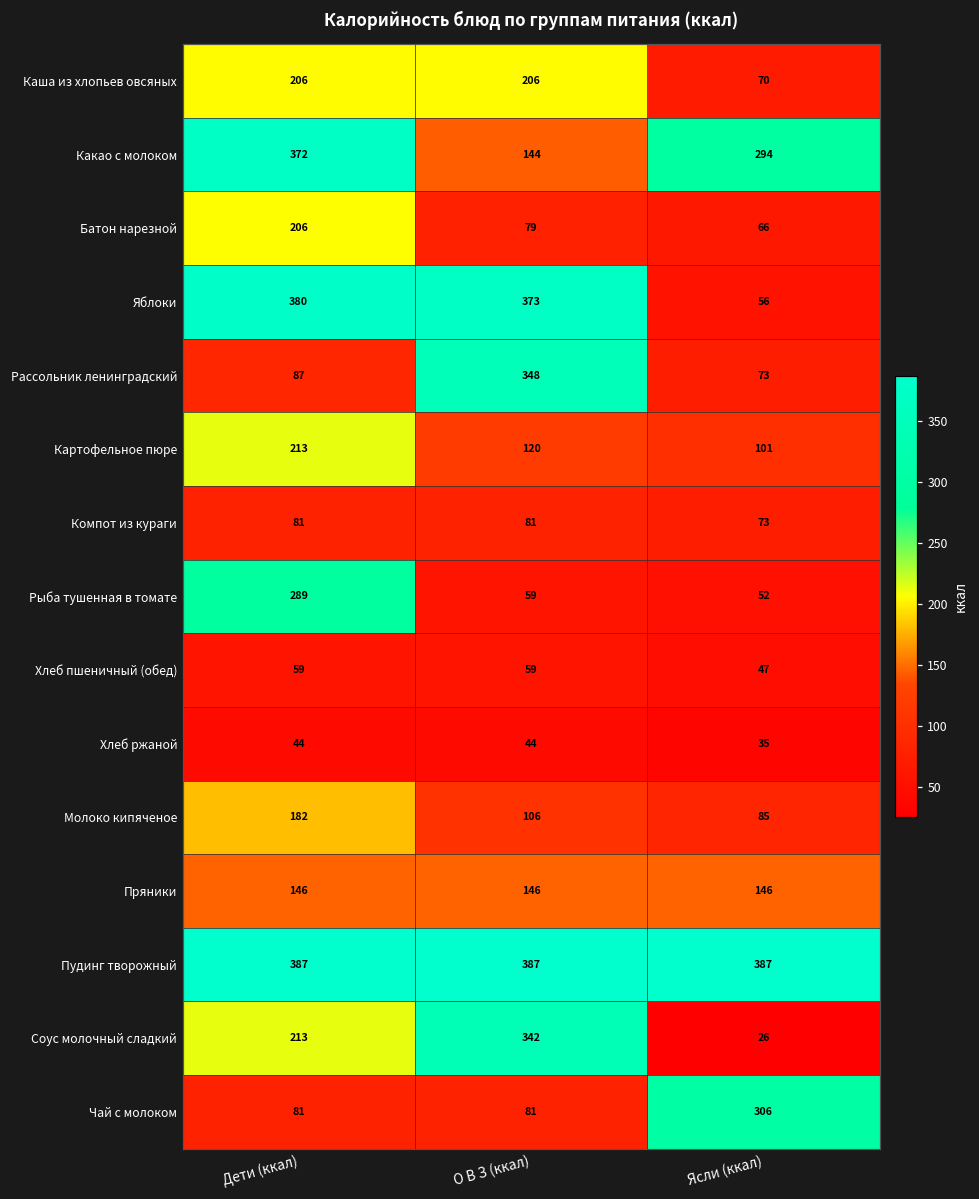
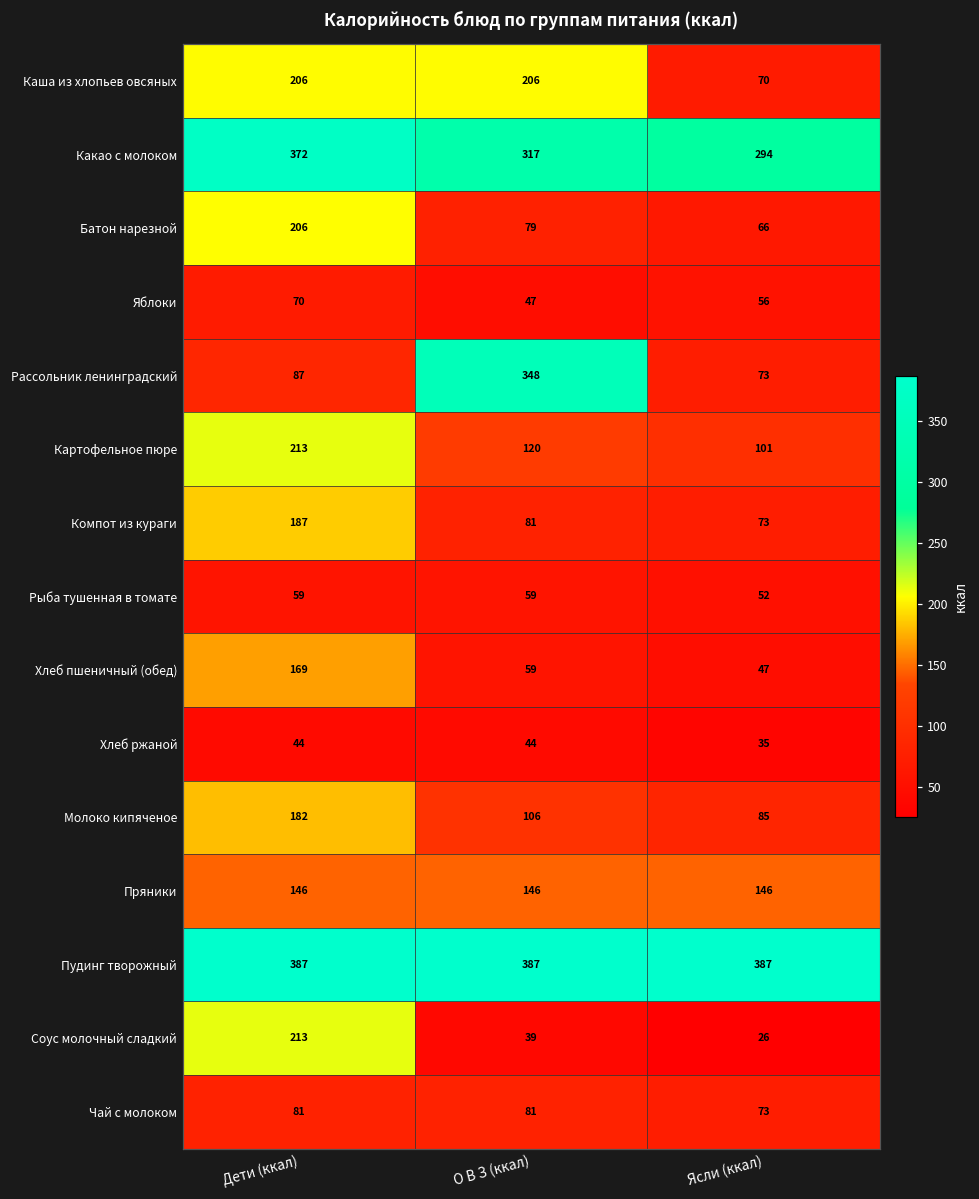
Какао с молоком, О В З (ккал): 144 -> 317
Яблоки, Дети (ккал): 380 -> 70
Яблоки, О В З (ккал): 373 -> 47
Компот из кураги, Дети (ккал): 81 -> 187
Рыба тушенная в томате, Дети (ккал): 289 -> 59
Хлеб пшеничный (обед), Дети (ккал): 59 -> 169
Соус молочный сладкий, О В З (ккал): 342 -> 39
Чай с молоком, Ясли (ккал): 306 -> 73
